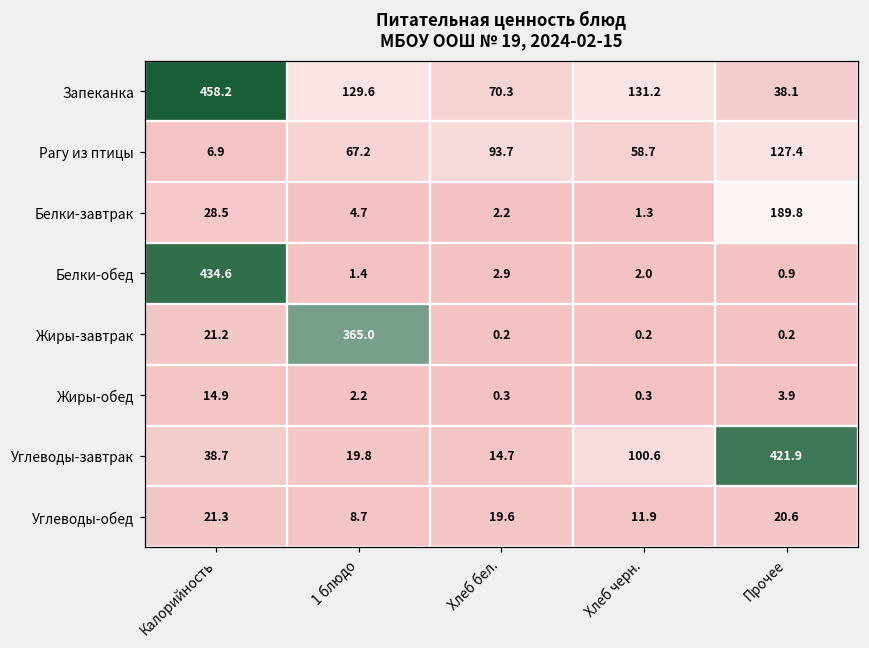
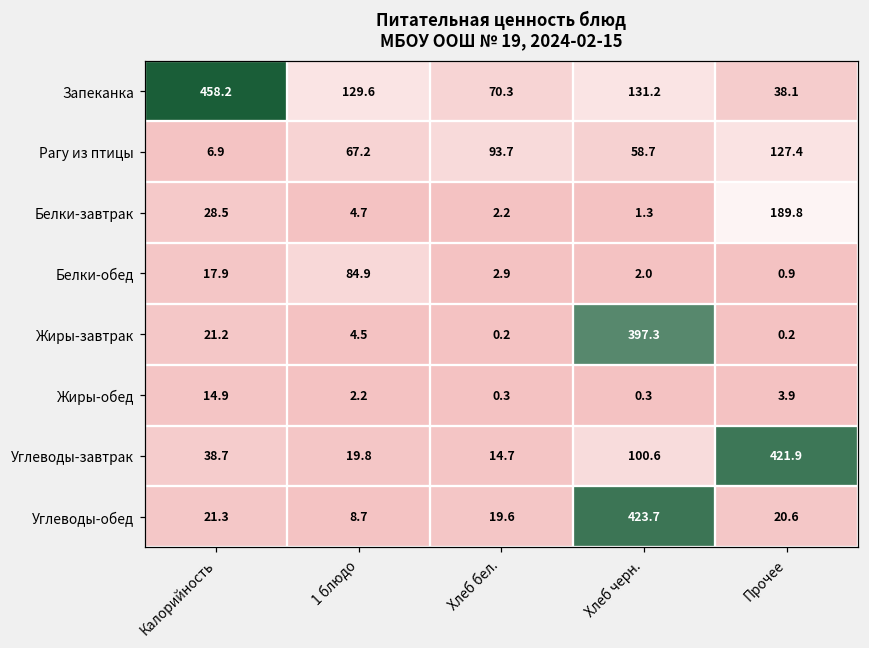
Белки-обед, Калорийность: 434.6 -> 17.9
Белки-обед, 1 блюдо: 1.4 -> 84.9
Жиры-завтрак, 1 блюдо: 365.0 -> 4.5
Жиры-завтрак, Хлеб черн.: 0.2 -> 397.3
Углеводы-обед, Хлеб черн.: 11.9 -> 423.7
